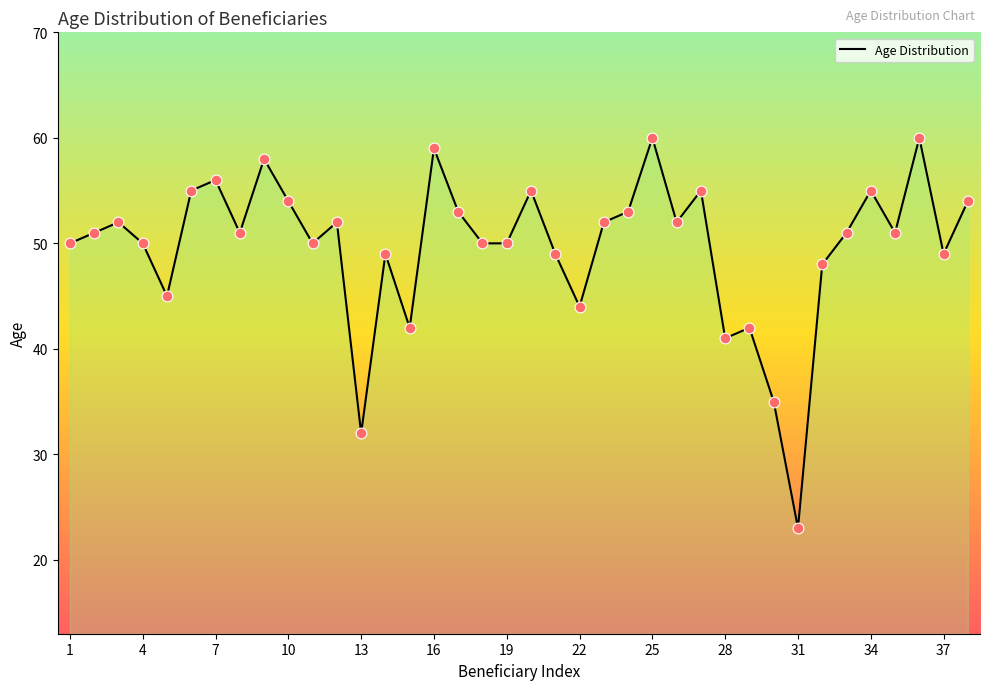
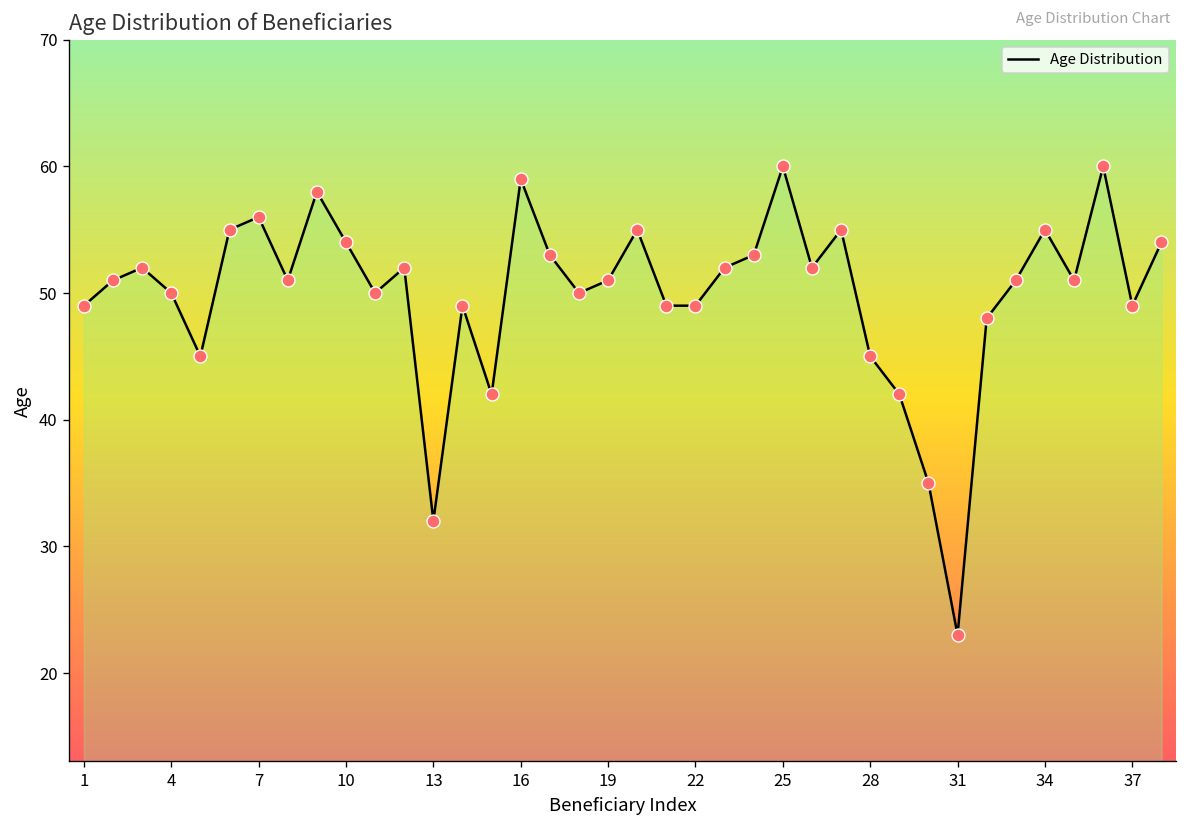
1: 50 -> 49
19: 50 -> 51
22: 44 -> 49
28: 41 -> 45
